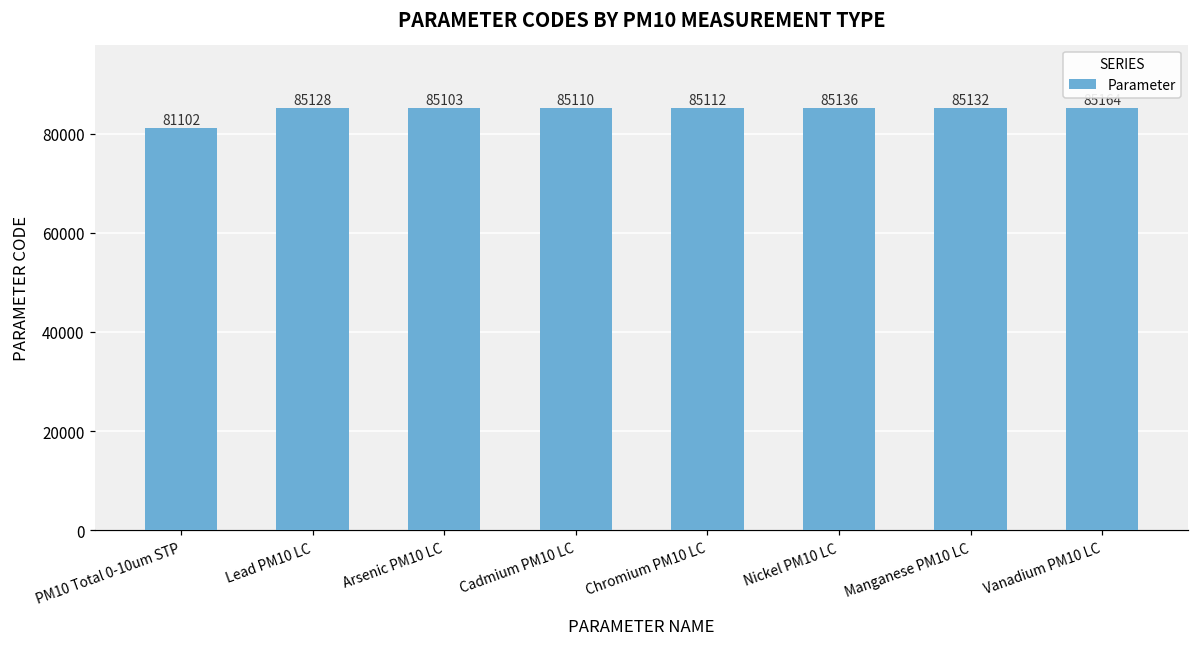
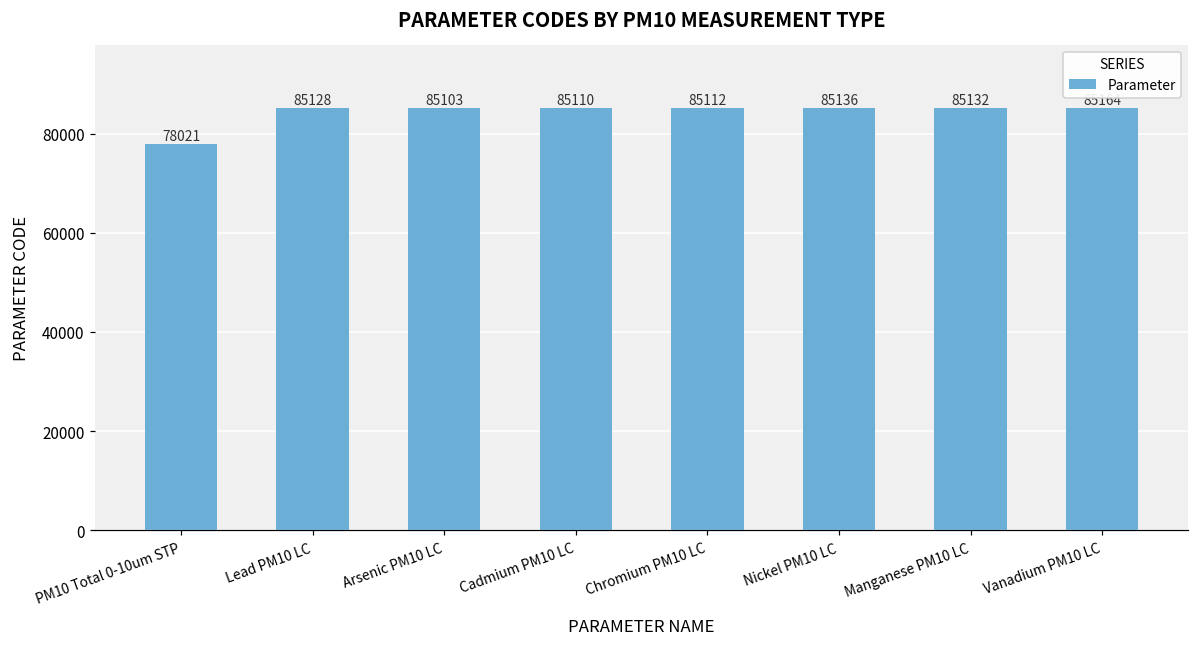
PM10 Total 0-10um STP: 81102 -> 78021
